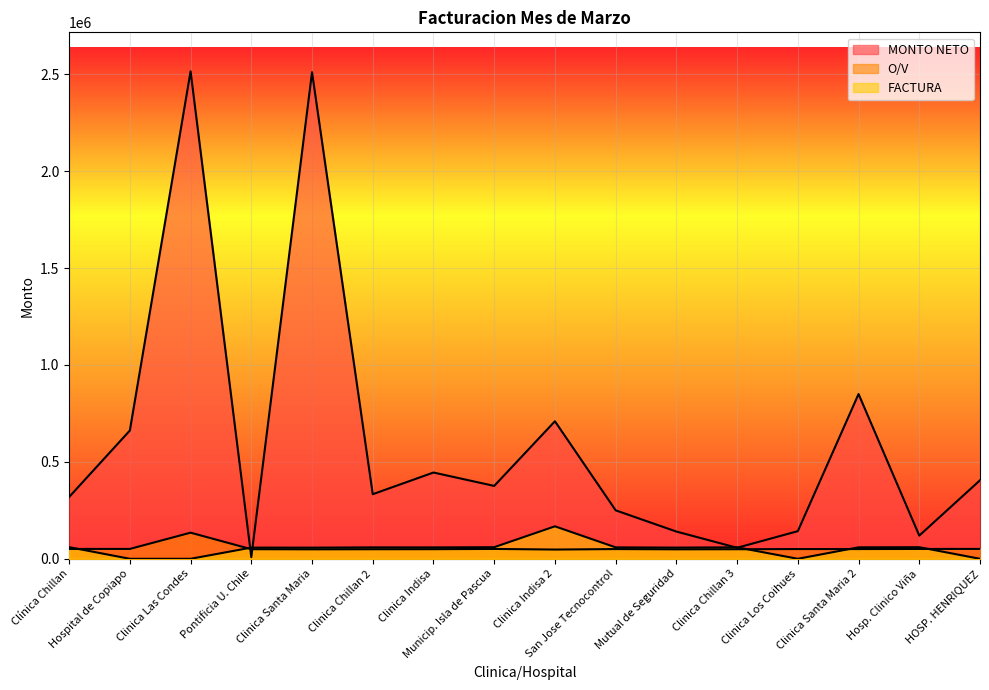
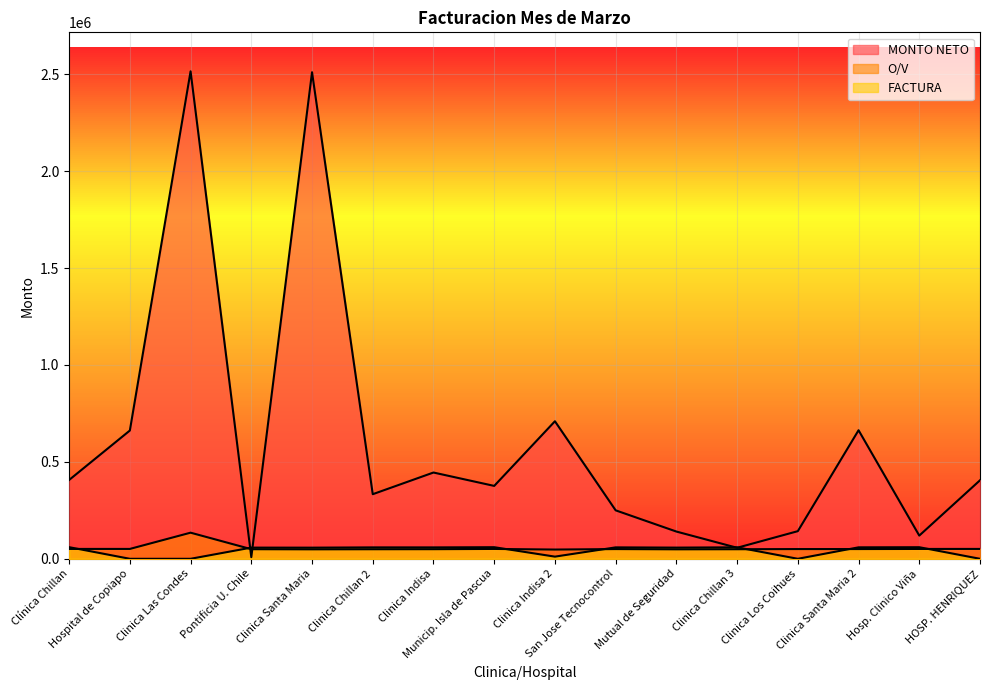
MONTO NETO, Clínica Chillan: 320000 -> 410000
FACTURA, Clinica Indisa 2: 170000 -> 10000
MONTO NETO, Clinica Santa Maria 2: 850000 -> 660000
